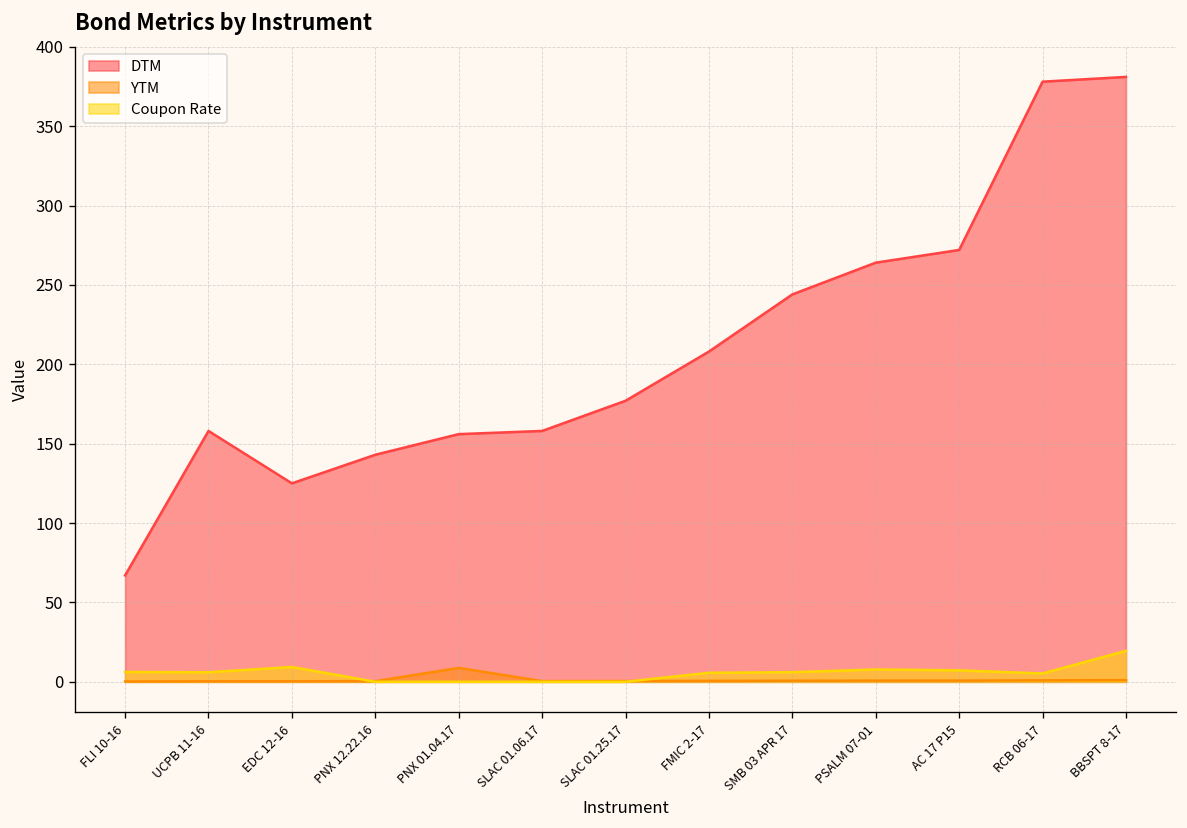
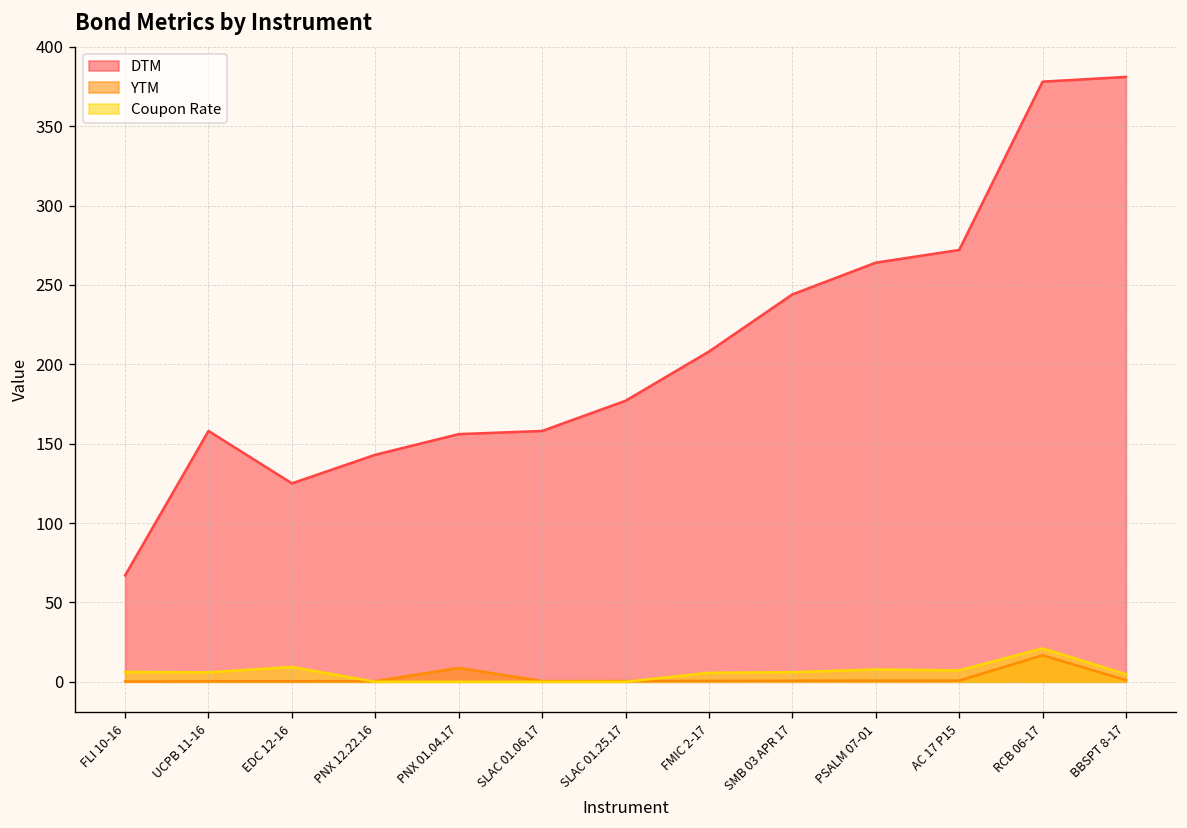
YTM, RCB 06-17: 1 -> 17
Coupon Rate, RCB 06-17: 5 -> 21
Coupon Rate, BBSPT 8-17: 20 -> 5
